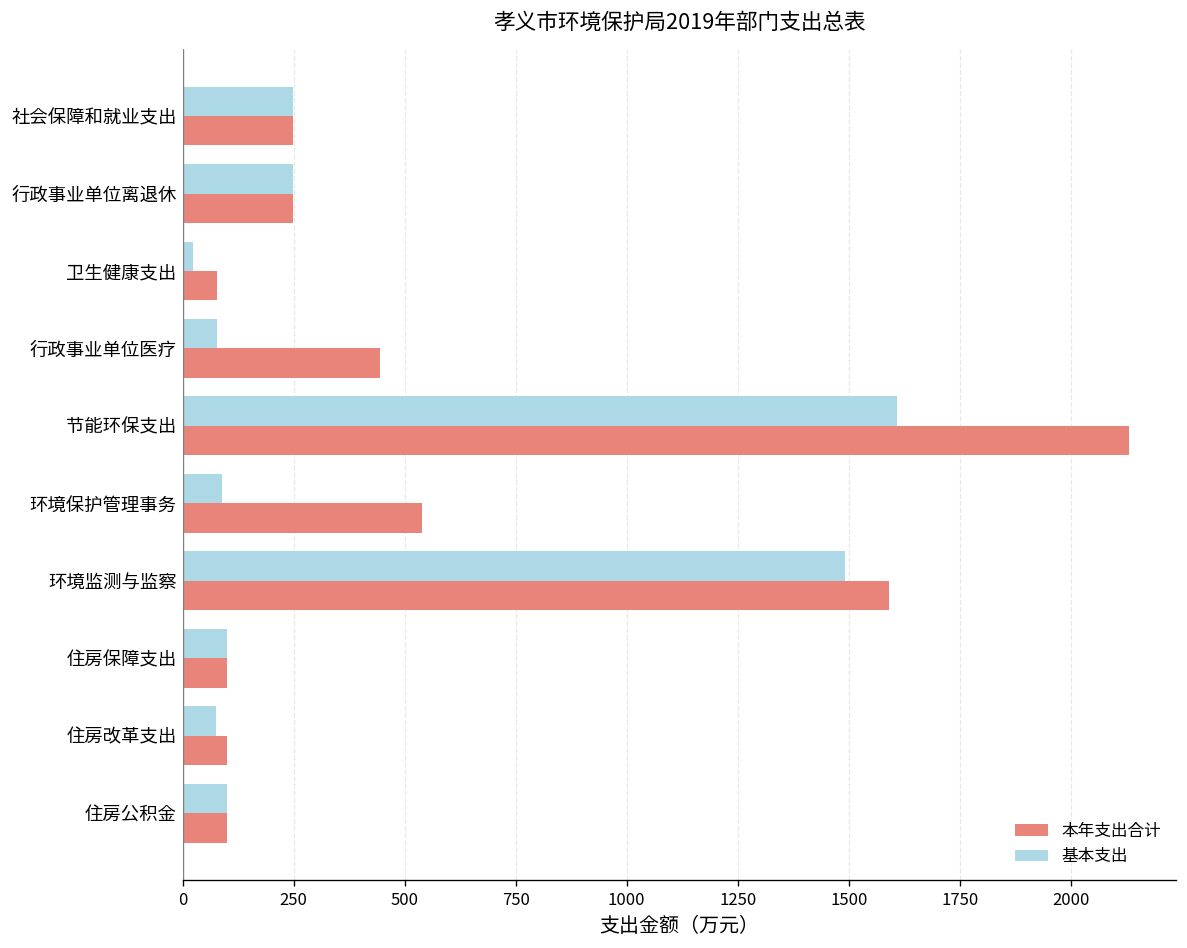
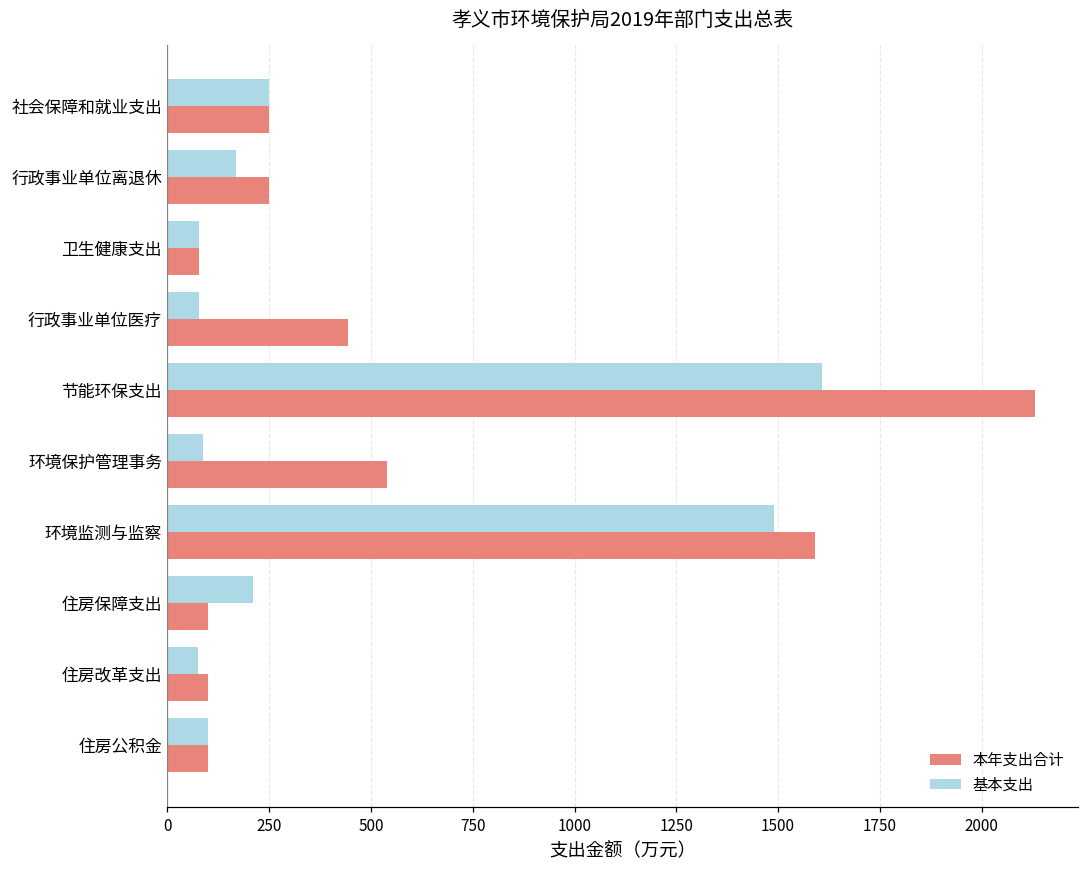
基本支出, 行政事业单位离退休: 250 -> 170
基本支出, 卫生健康支出: 20 -> 80
基本支出, 住房保障支出: 100 -> 210
